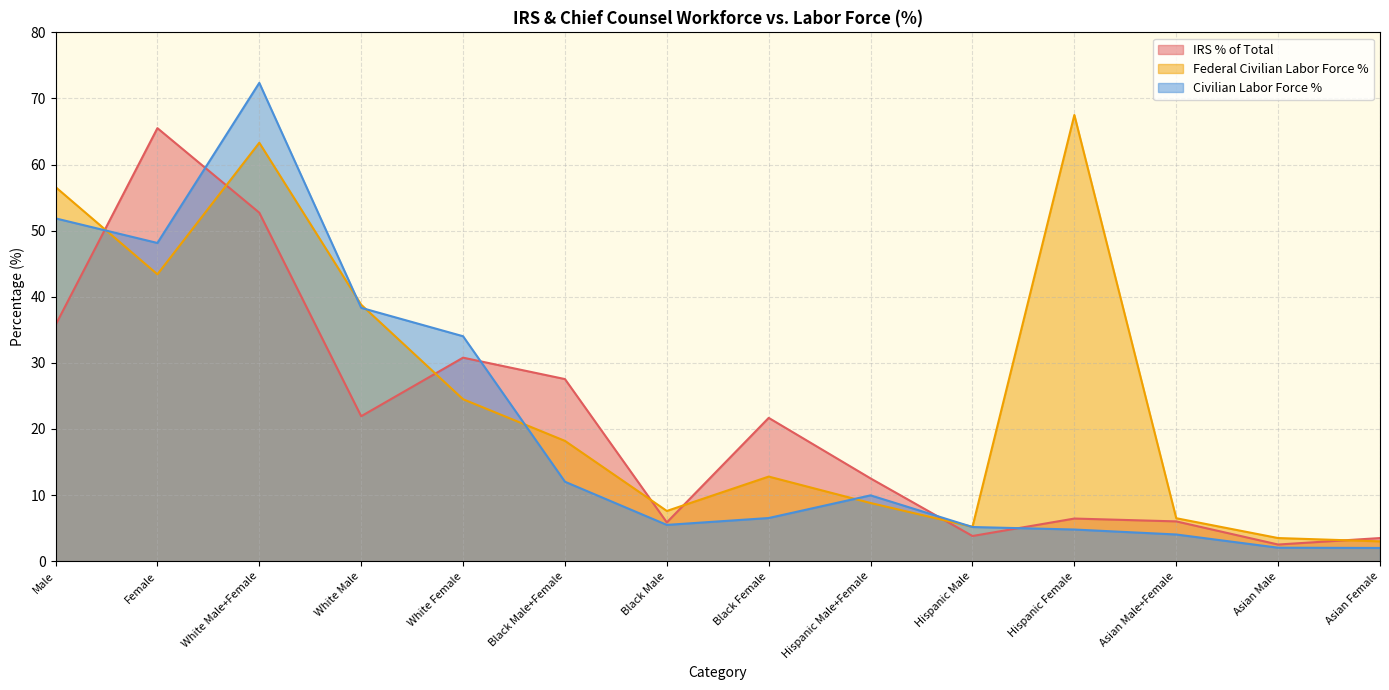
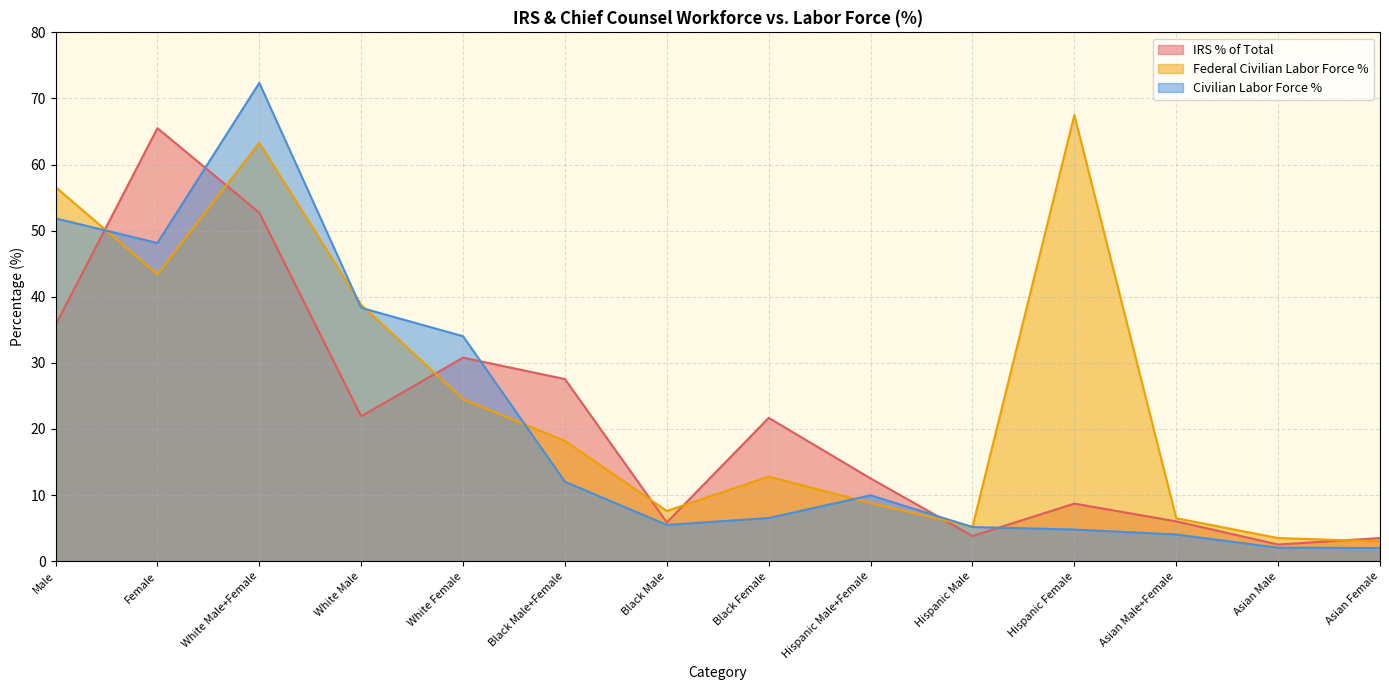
IRS % of Total, Hispanic Female: 6 -> 9
